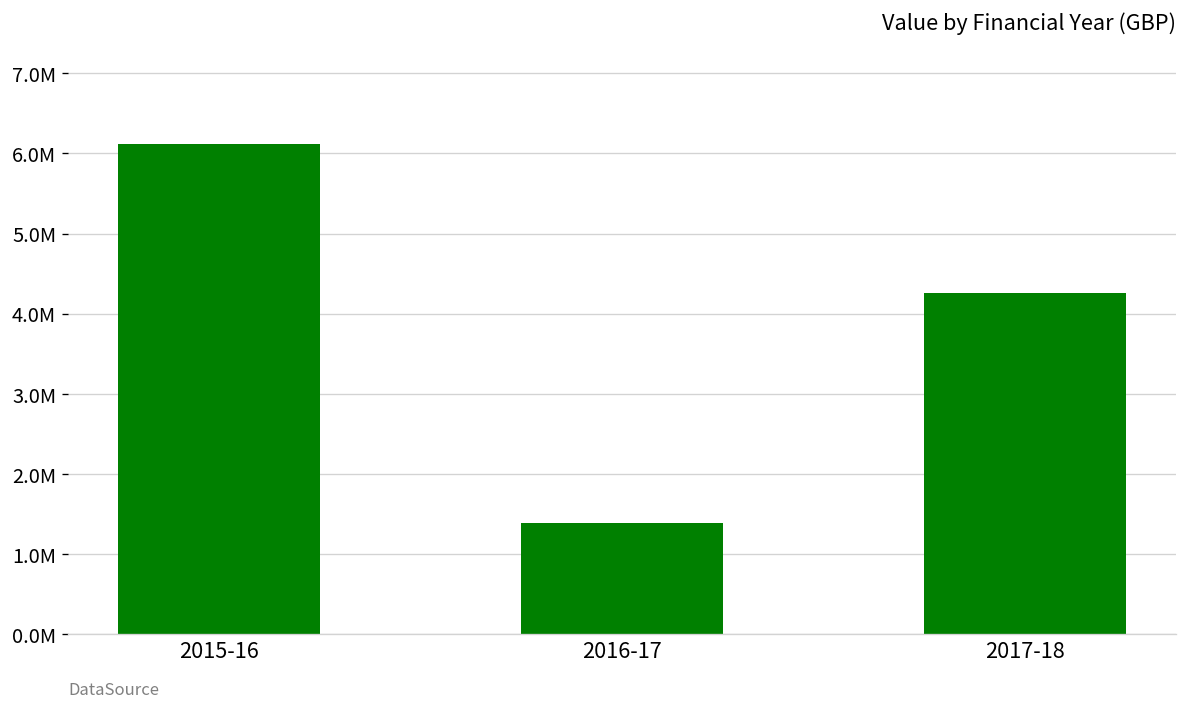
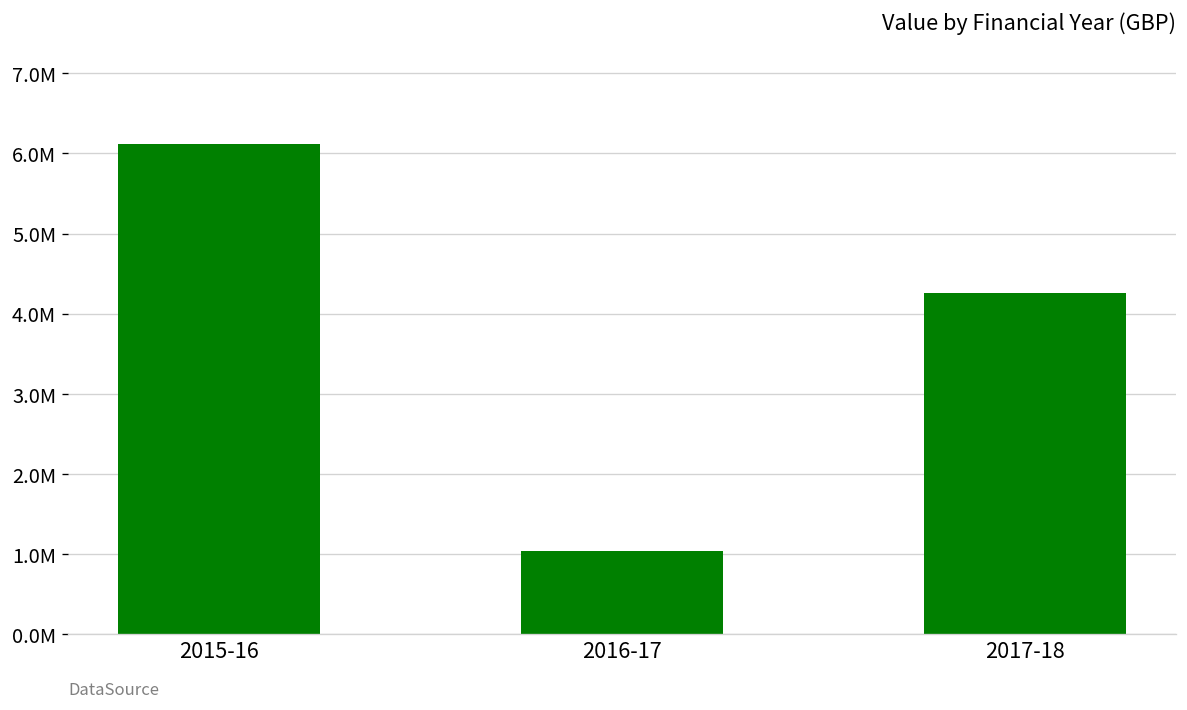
2016-17: 1400000 -> 1000000
